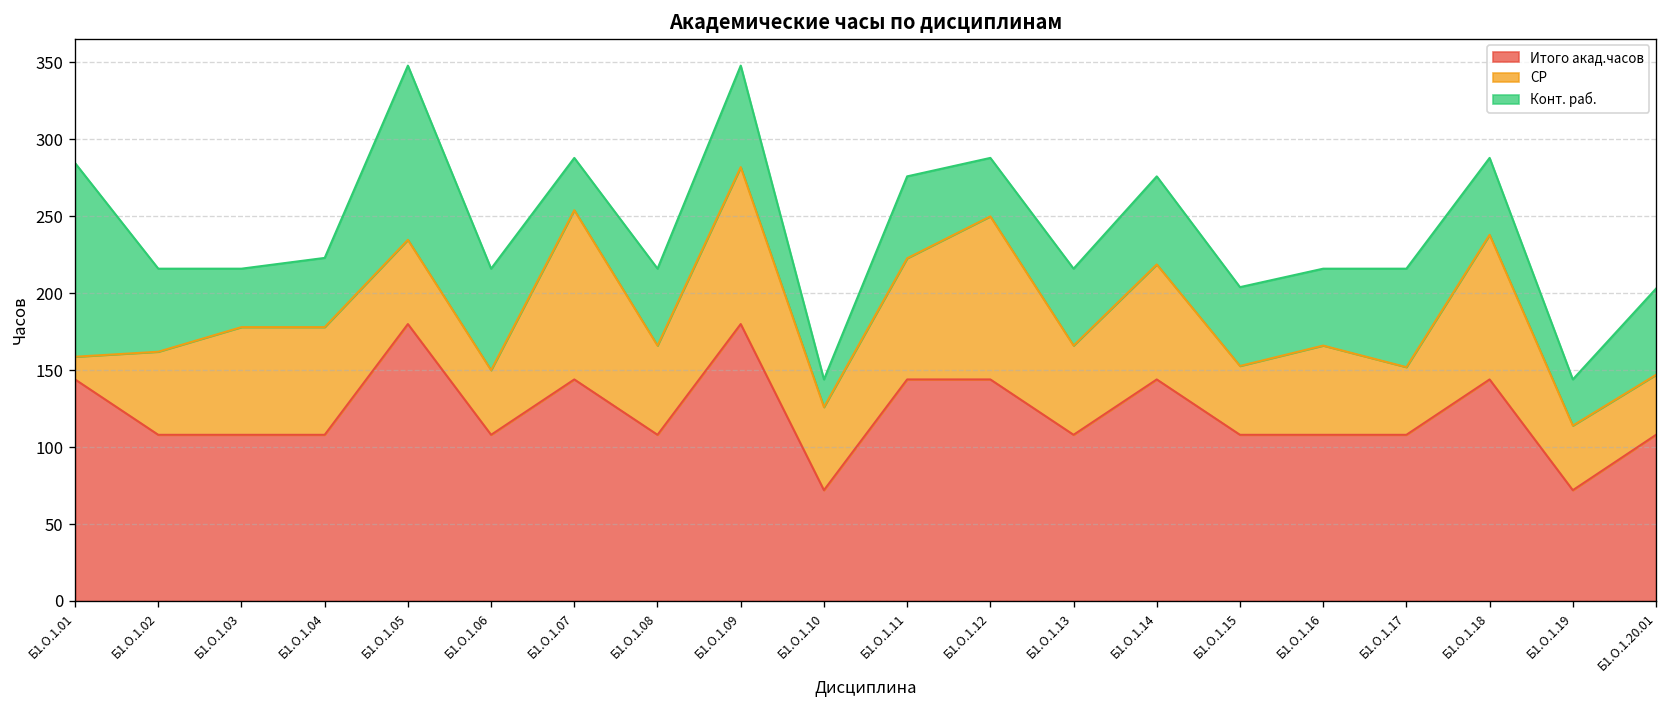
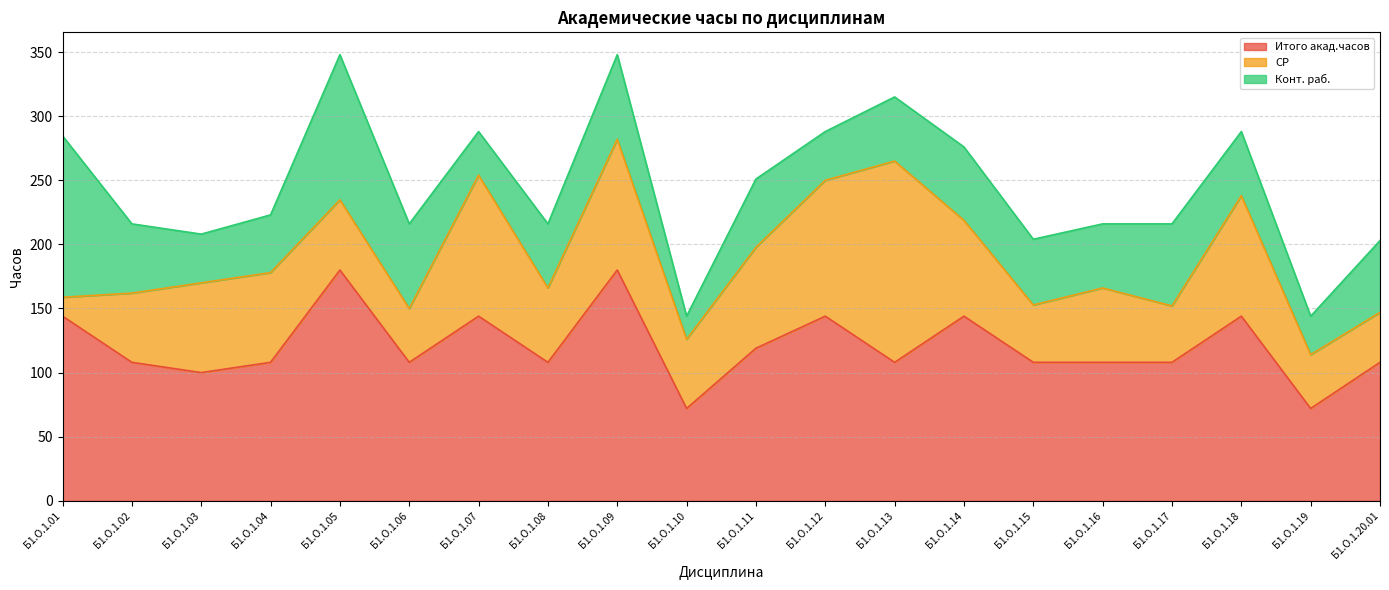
Итого акад.часов, Б1.О.1.03: 108 -> 100
Итого акад.часов, Б1.О.1.11: 144 -> 119
СР, Б1.О.1.13: 58 -> 157
